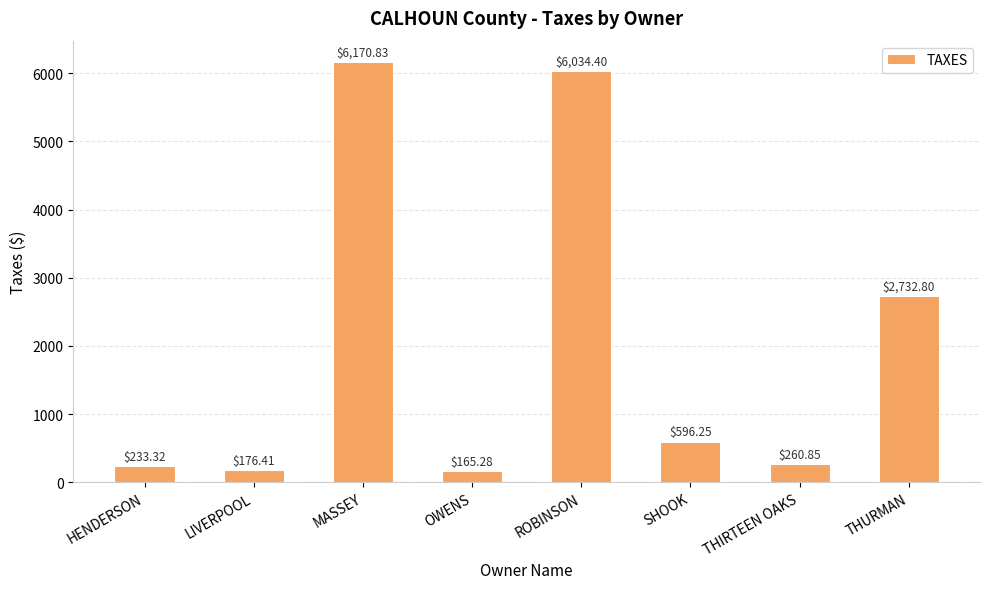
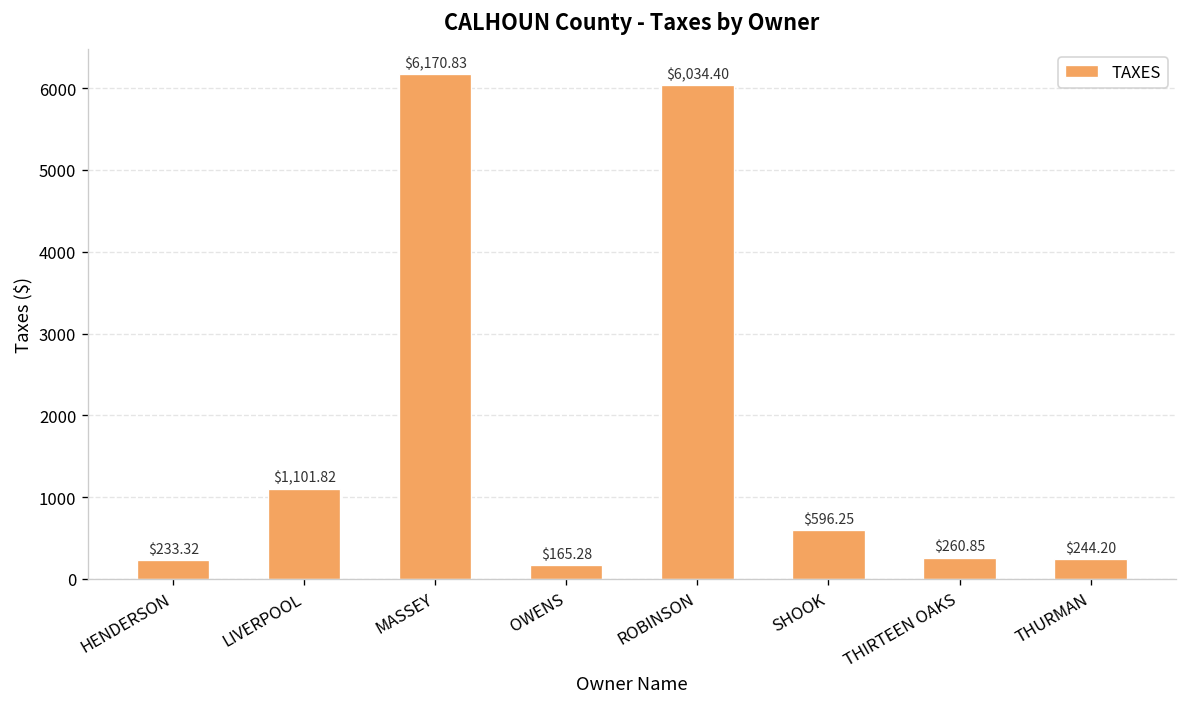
LIVERPOOL: $176.41 -> $1,101.82
THURMAN: $2,732.80 -> $244.20
